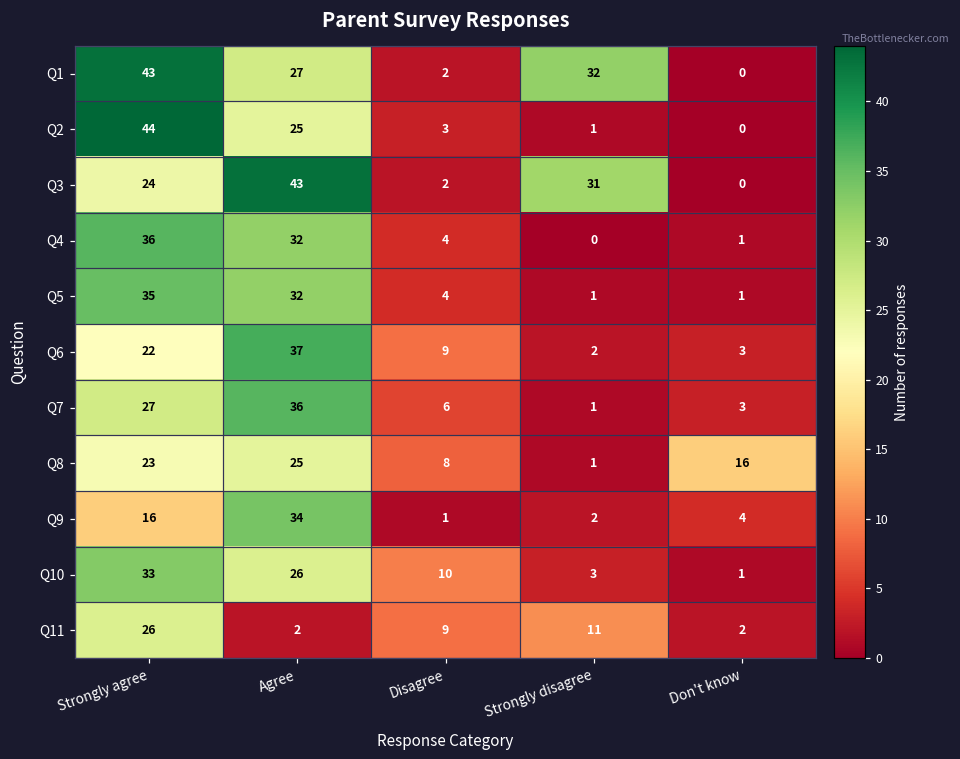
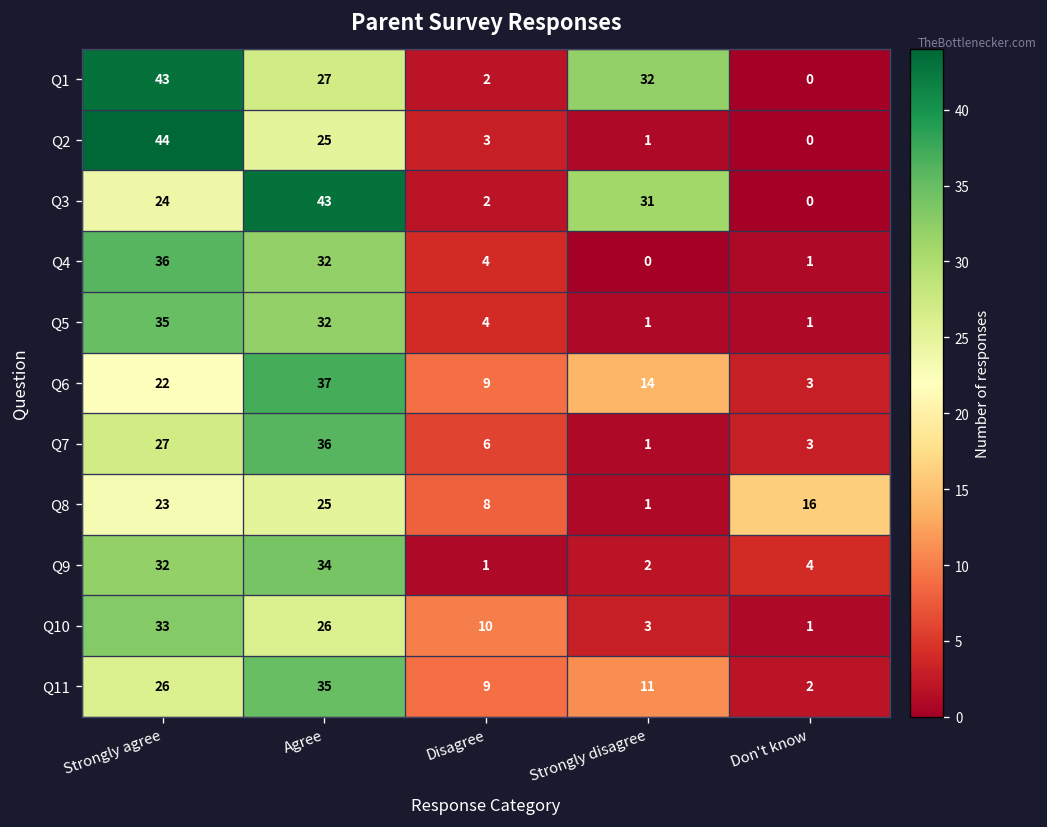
Q6, Strongly disagree: 2 -> 14
Q9, Strongly agree: 16 -> 32
Q11, Agree: 2 -> 35
